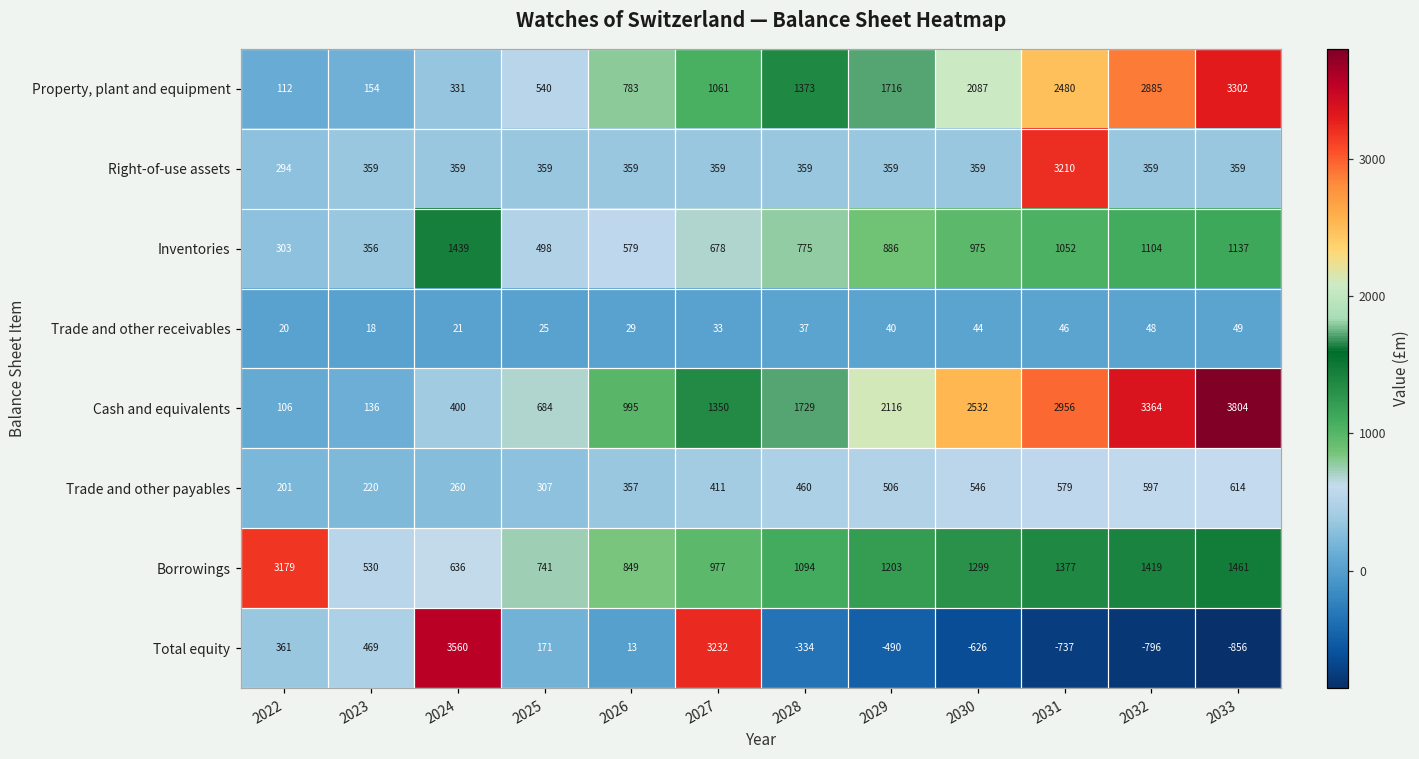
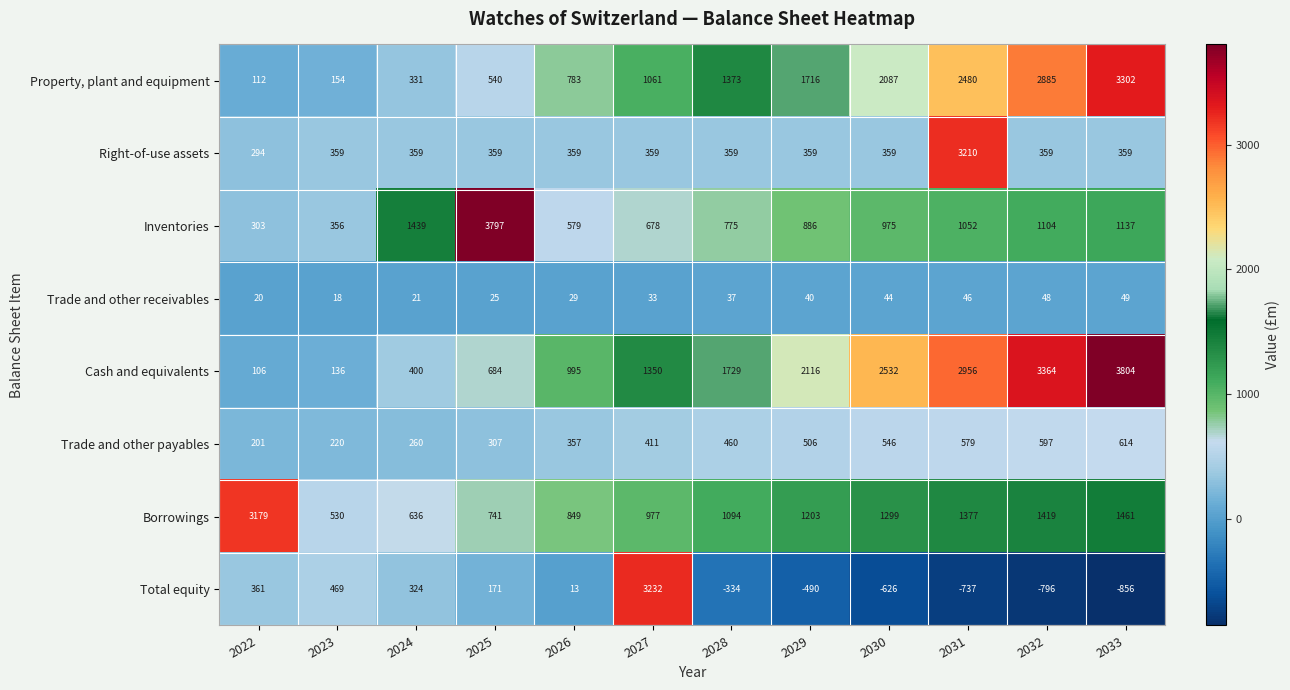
Inventories, 2025: 498 -> 3797
Total equity, 2024: 3560 -> 324
